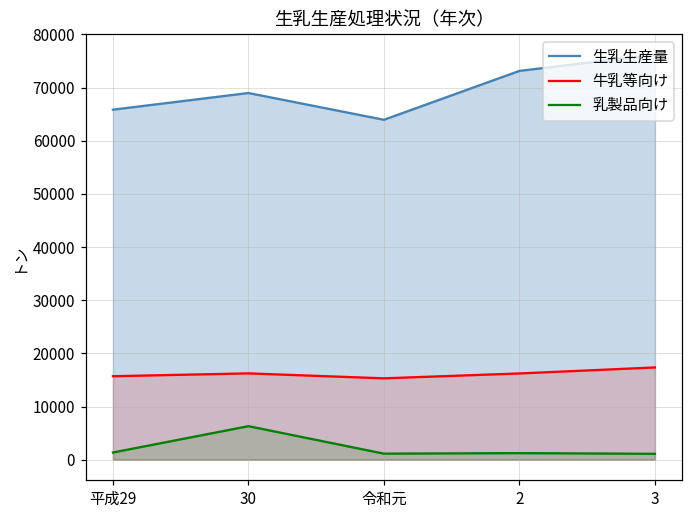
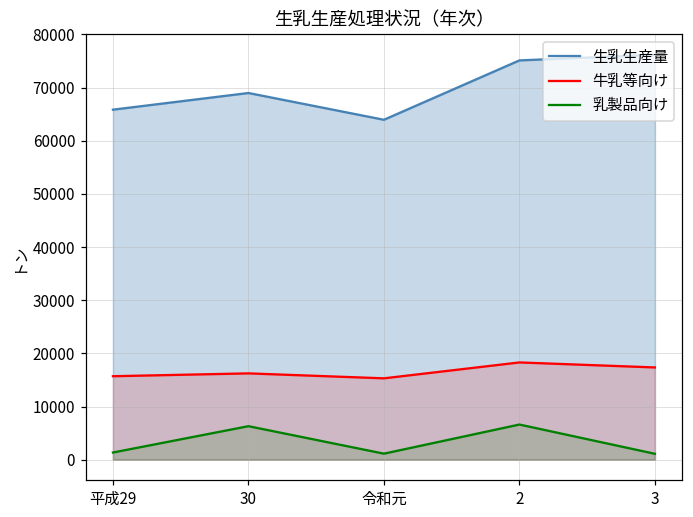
生乳生産量, 2: 73000 -> 75000
牛乳等向け, 2: 16000 -> 18000
乳製品向け, 2: 1000 -> 7000
